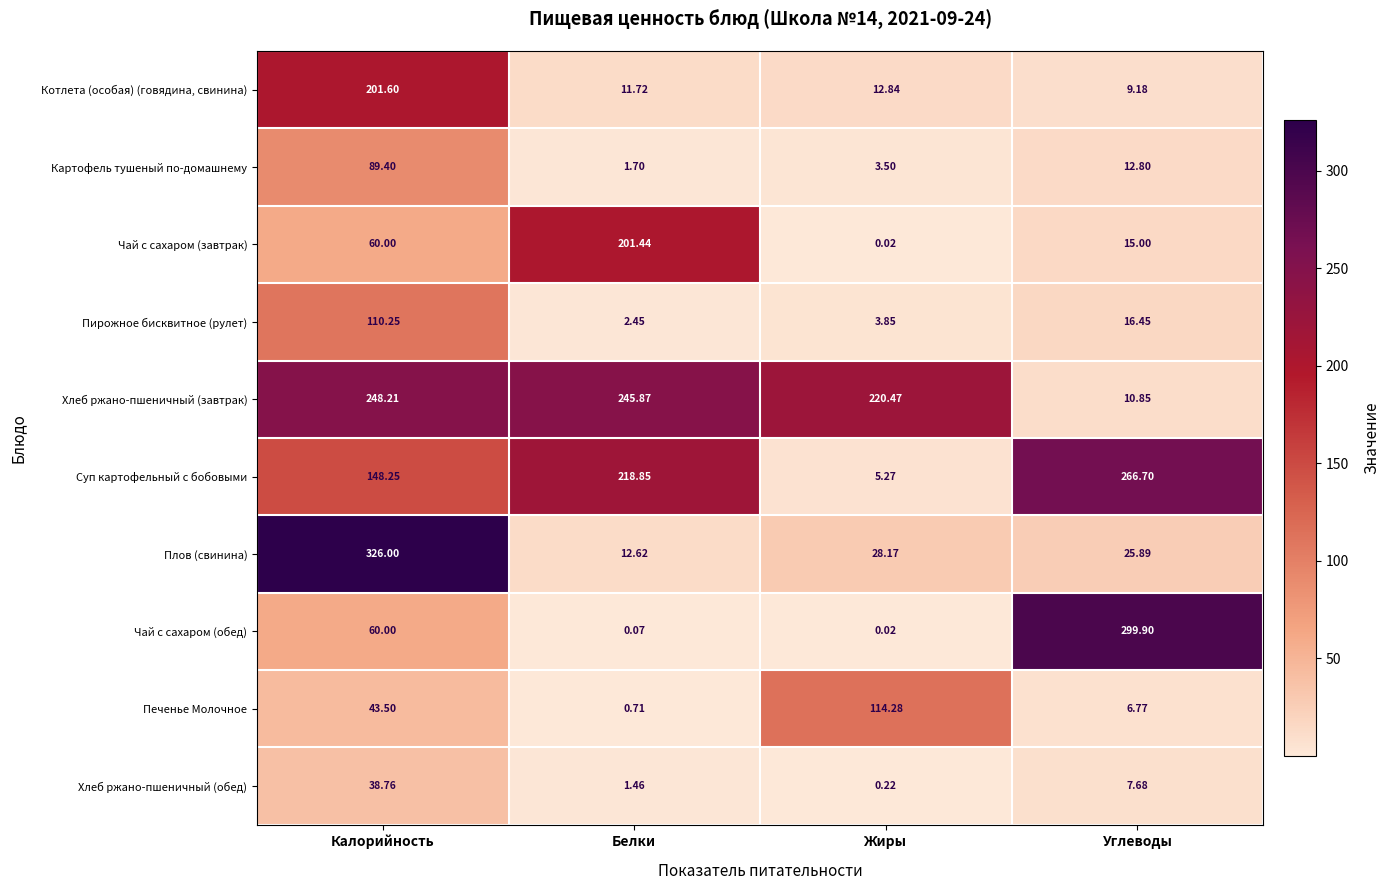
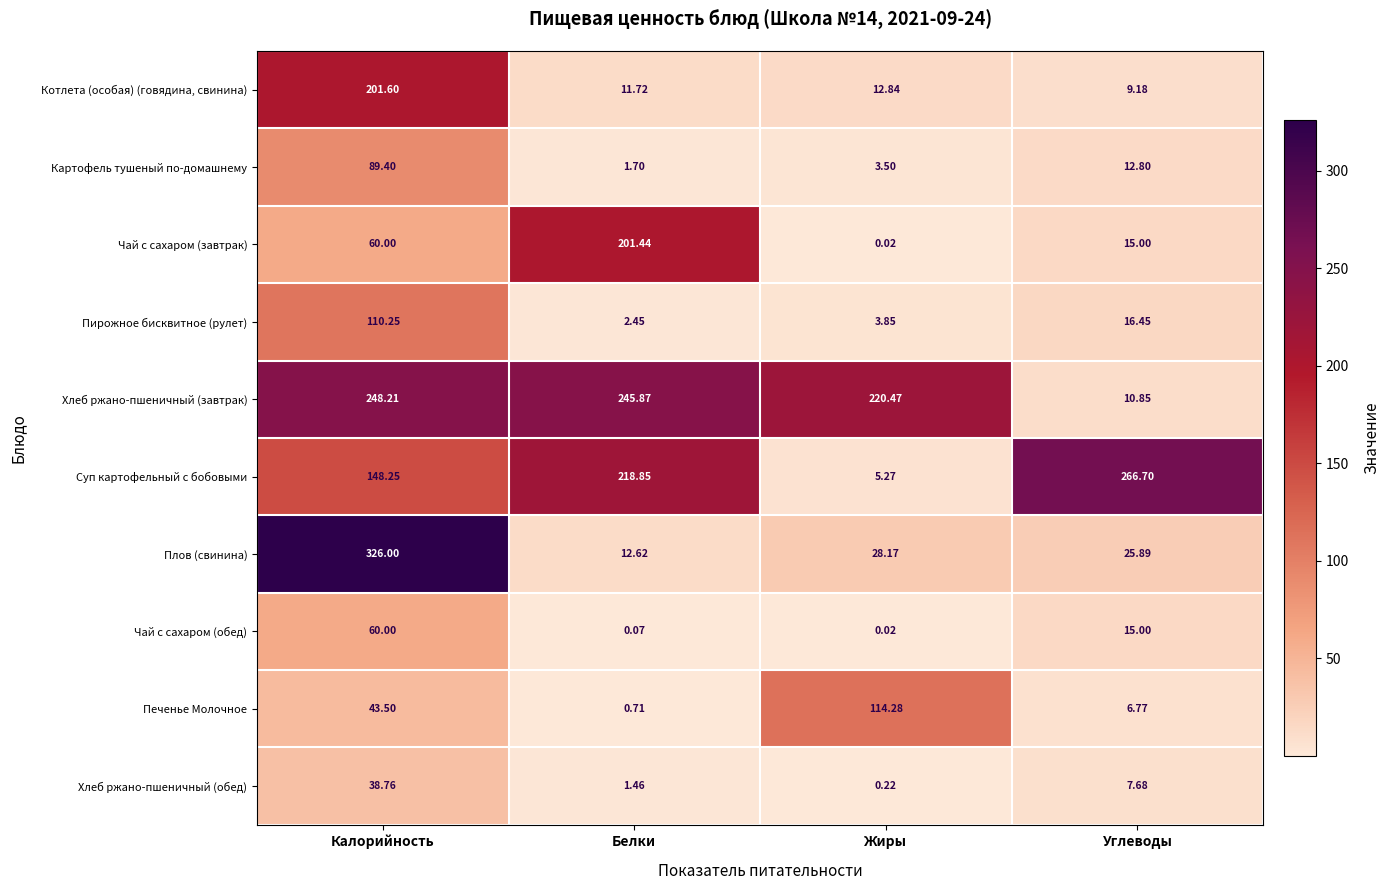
Чай с сахаром (обед), Углеводы: 299.90 -> 15.00
